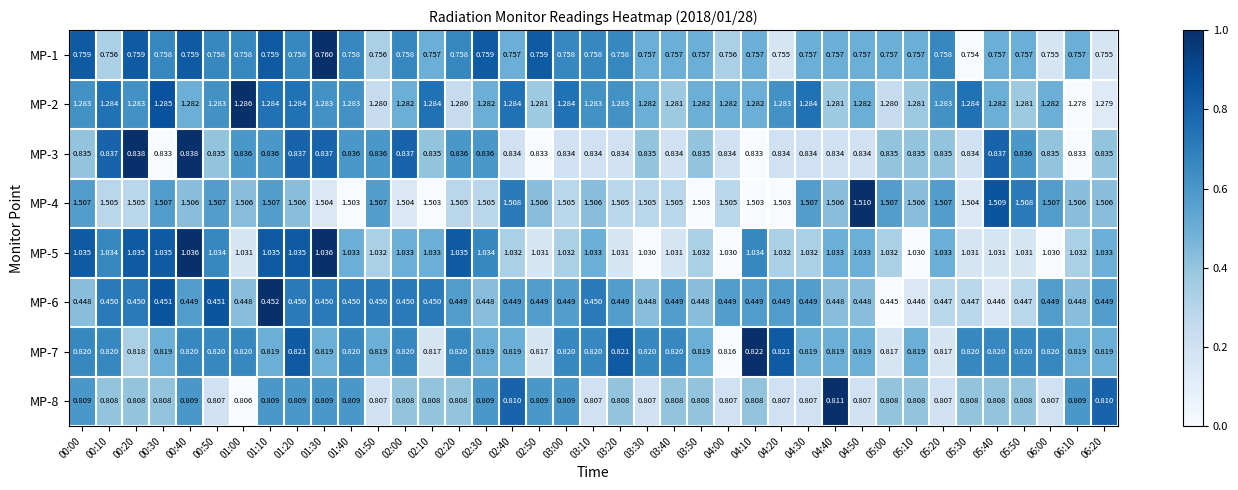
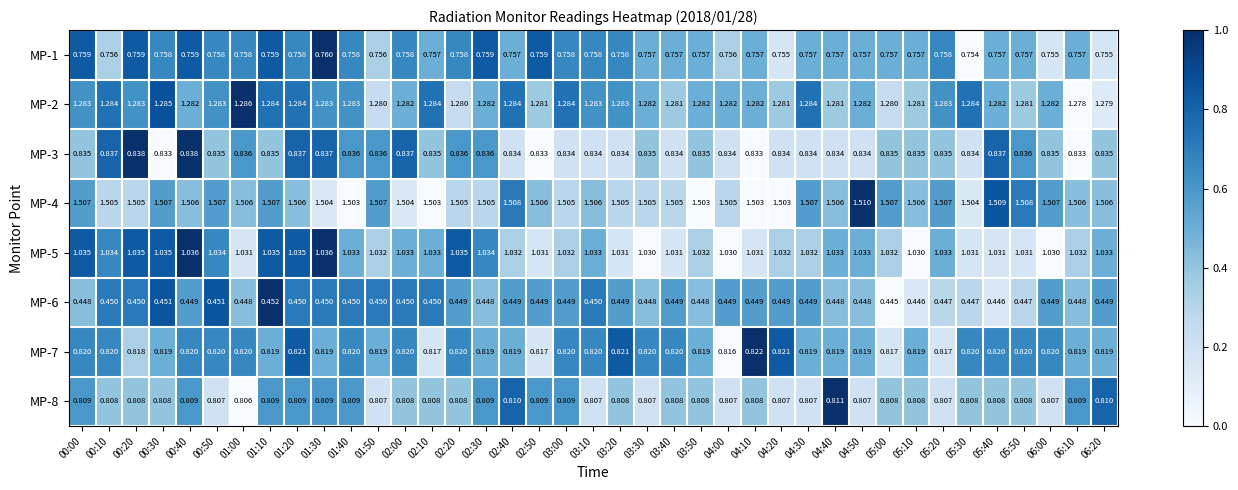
MP-2, 04:20: 1.283 -> 1.281
MP-3, 01:10: 0.836 -> 0.835
MP-5, 04:10: 1.034 -> 1.031
